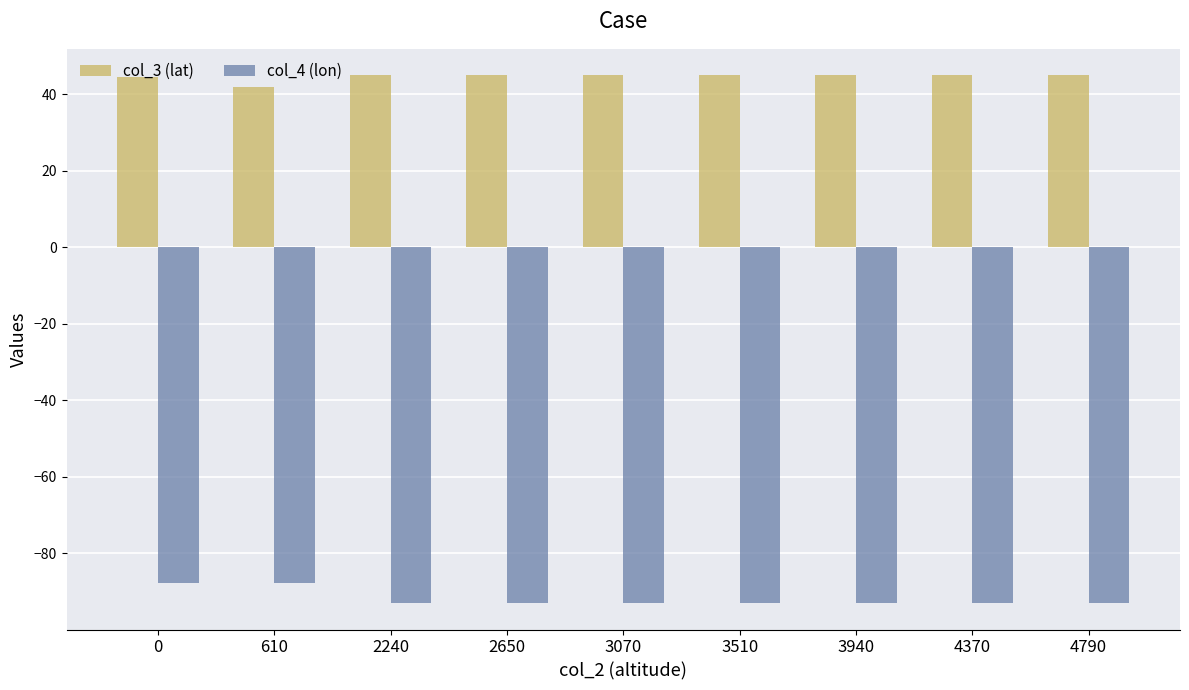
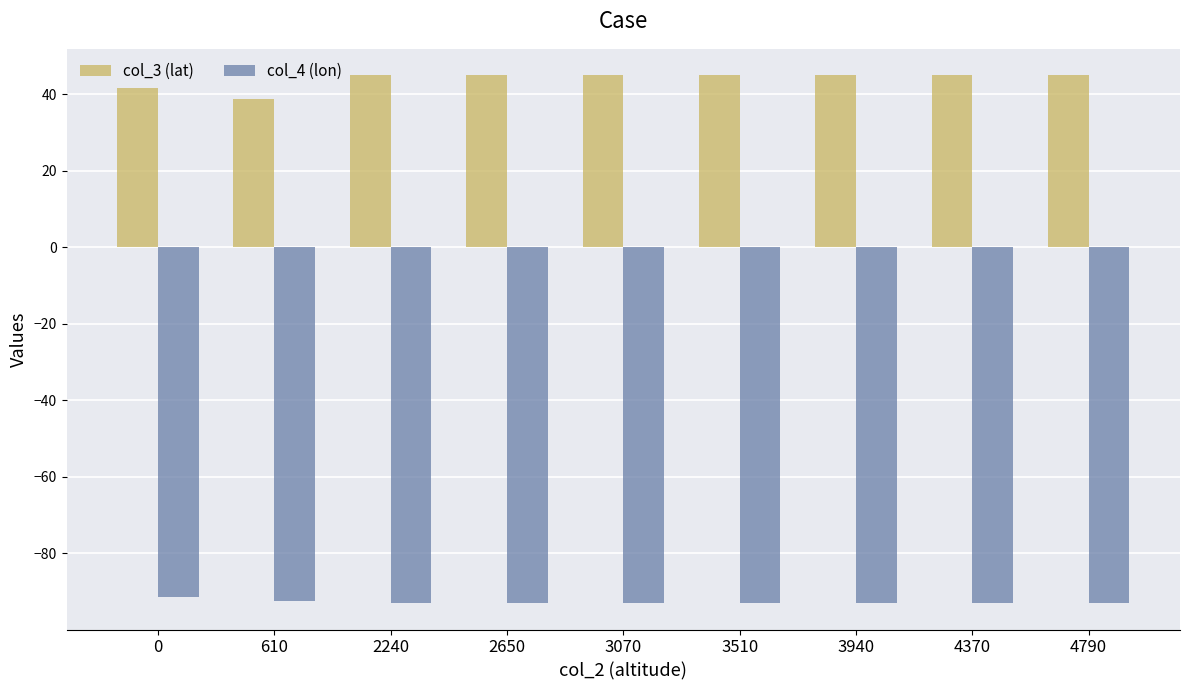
col_3 (lat), 0: 45 -> 42
col_4 (lon), 0: -88 -> -92
col_3 (lat), 610: 42 -> 39
col_4 (lon), 610: -88 -> -93
